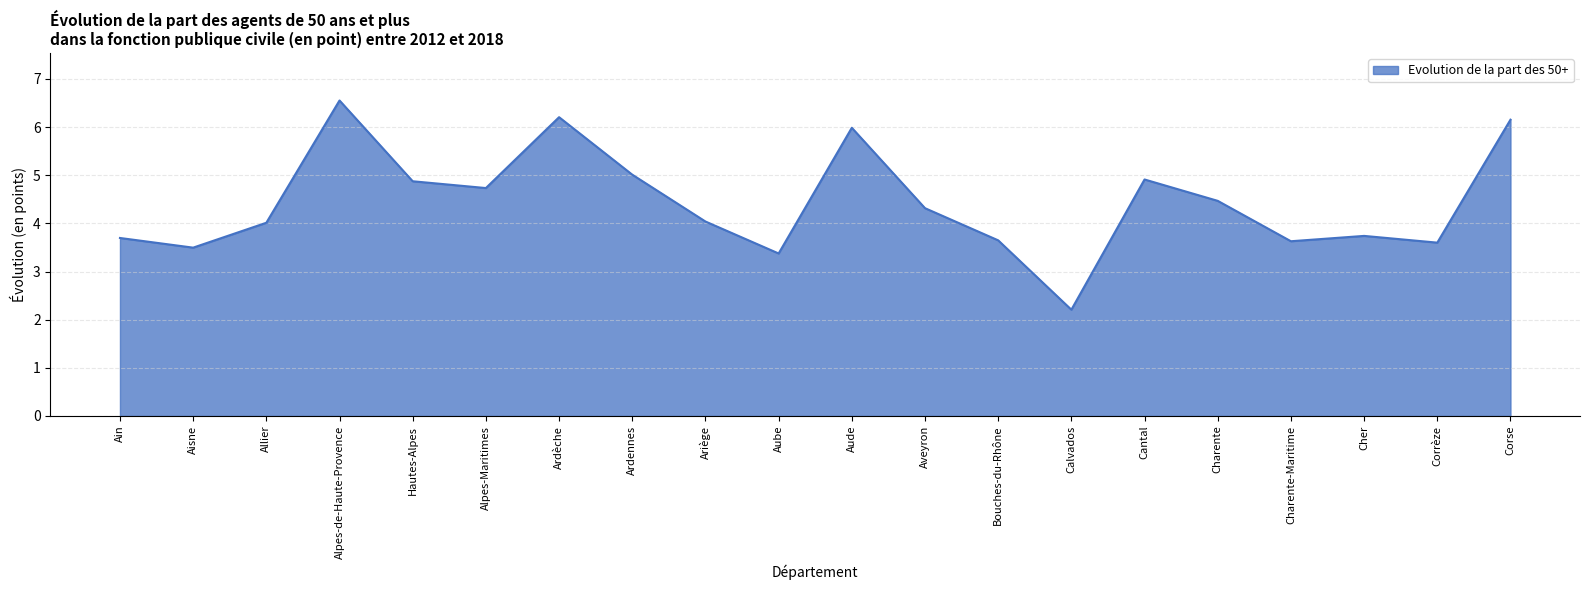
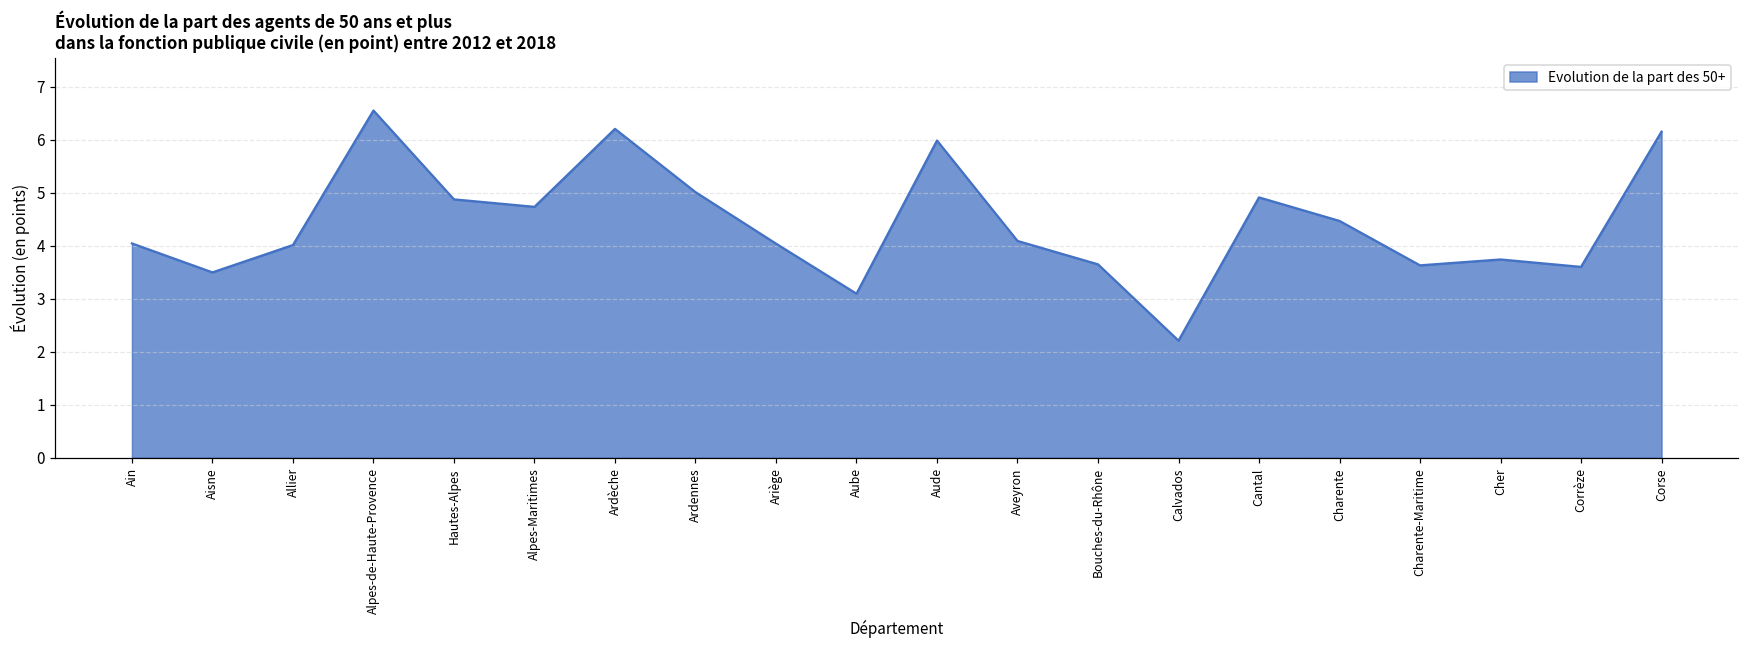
Ain: 3.7 -> 4.0
Aube: 3.4 -> 3.1
Aveyron: 4.3 -> 4.1
